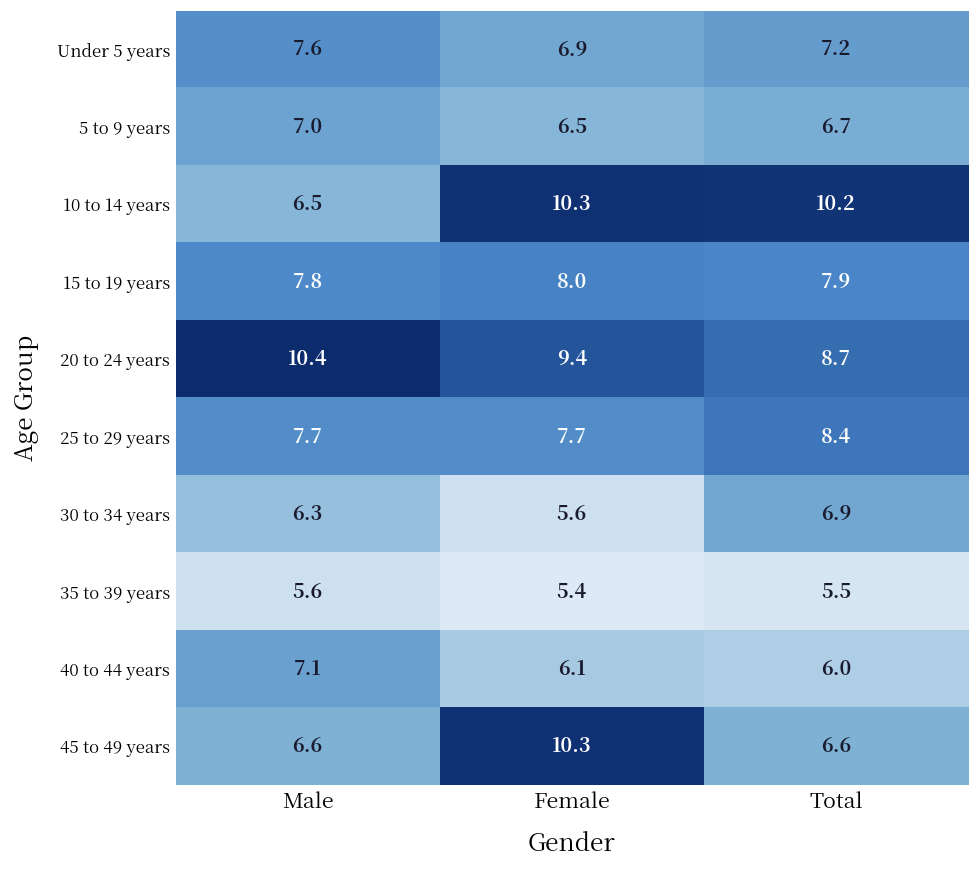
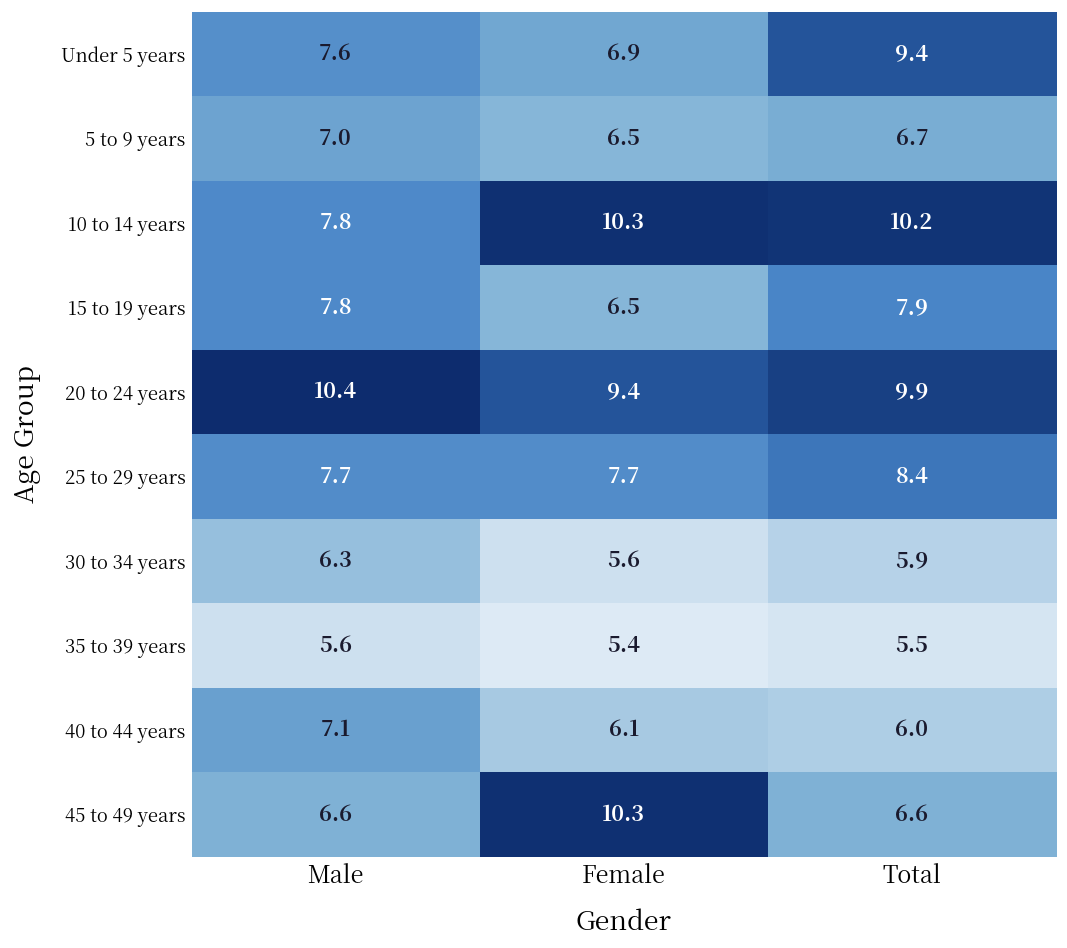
Under 5 years, Total: 7.2 -> 9.4
10 to 14 years, Male: 6.5 -> 7.8
15 to 19 years, Female: 8.0 -> 6.5
20 to 24 years, Total: 8.7 -> 9.9
30 to 34 years, Total: 6.9 -> 5.9
